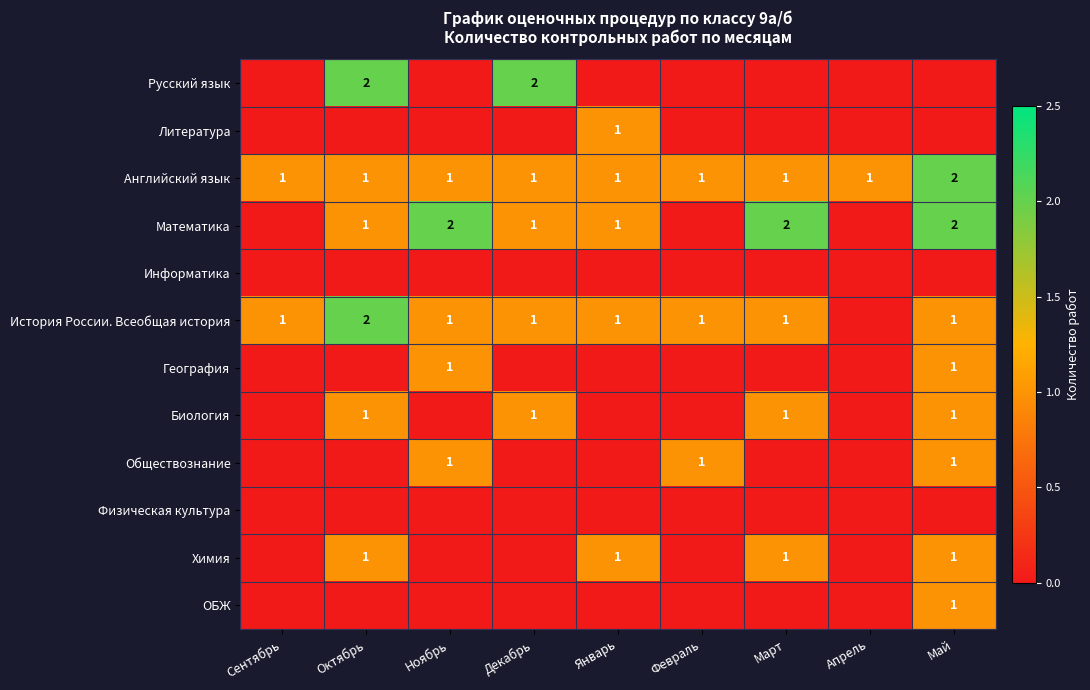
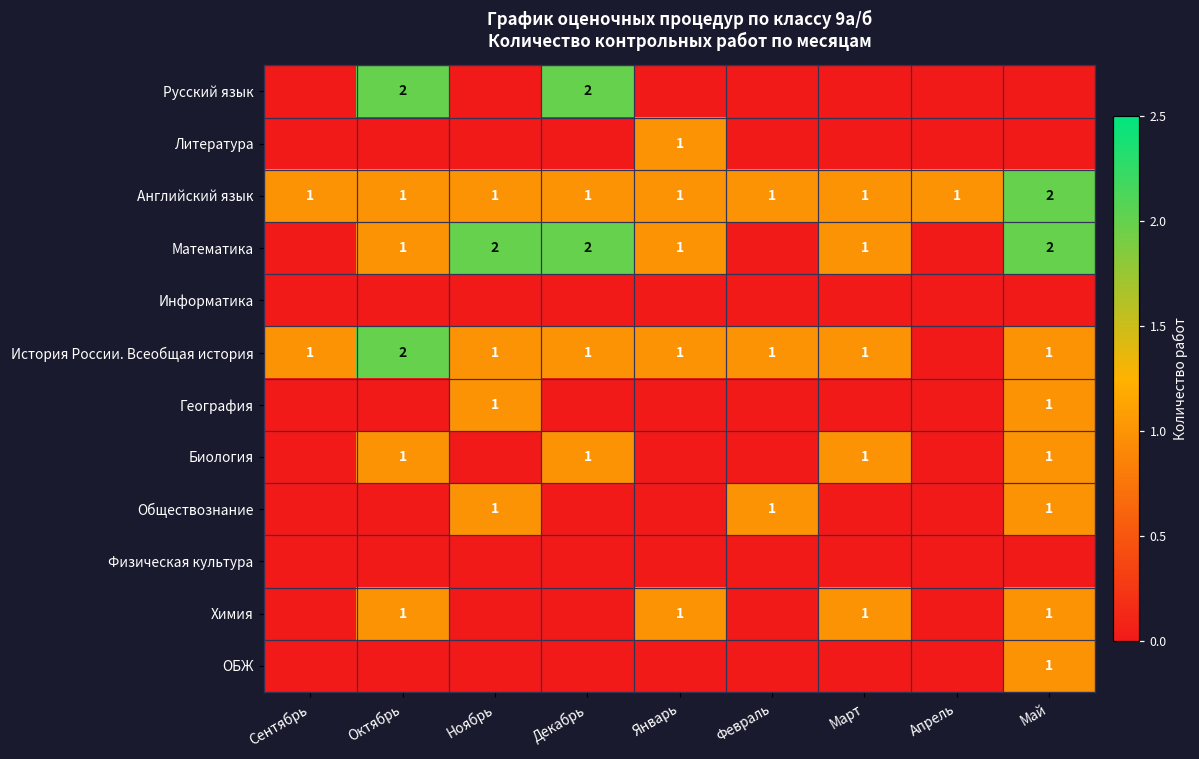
Математика, Декабрь: 1 -> 2
Математика, Март: 2 -> 1
